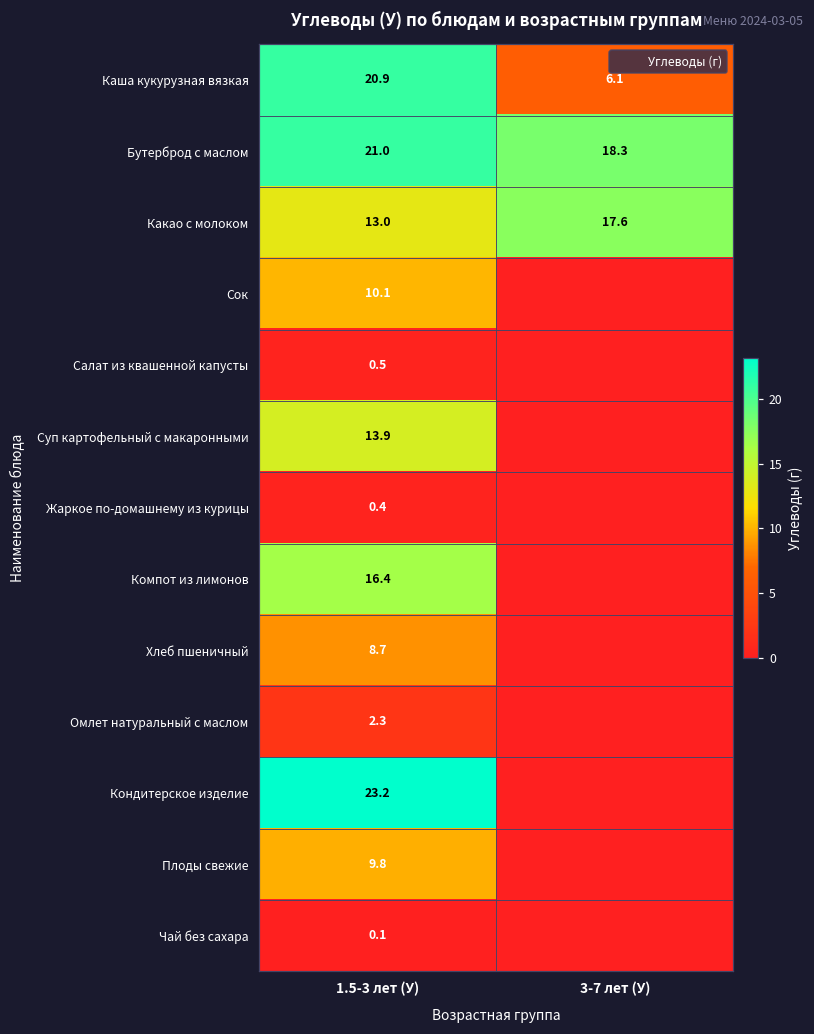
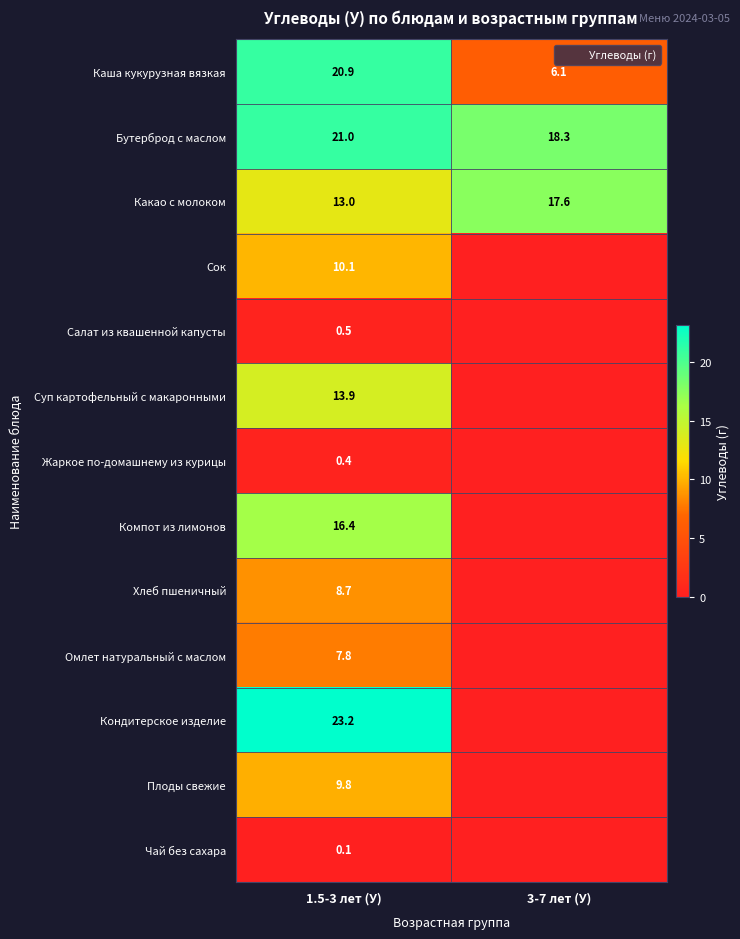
Омлет натуральный с маслом, 1.5-3 лет (У): 2.3 -> 7.8
